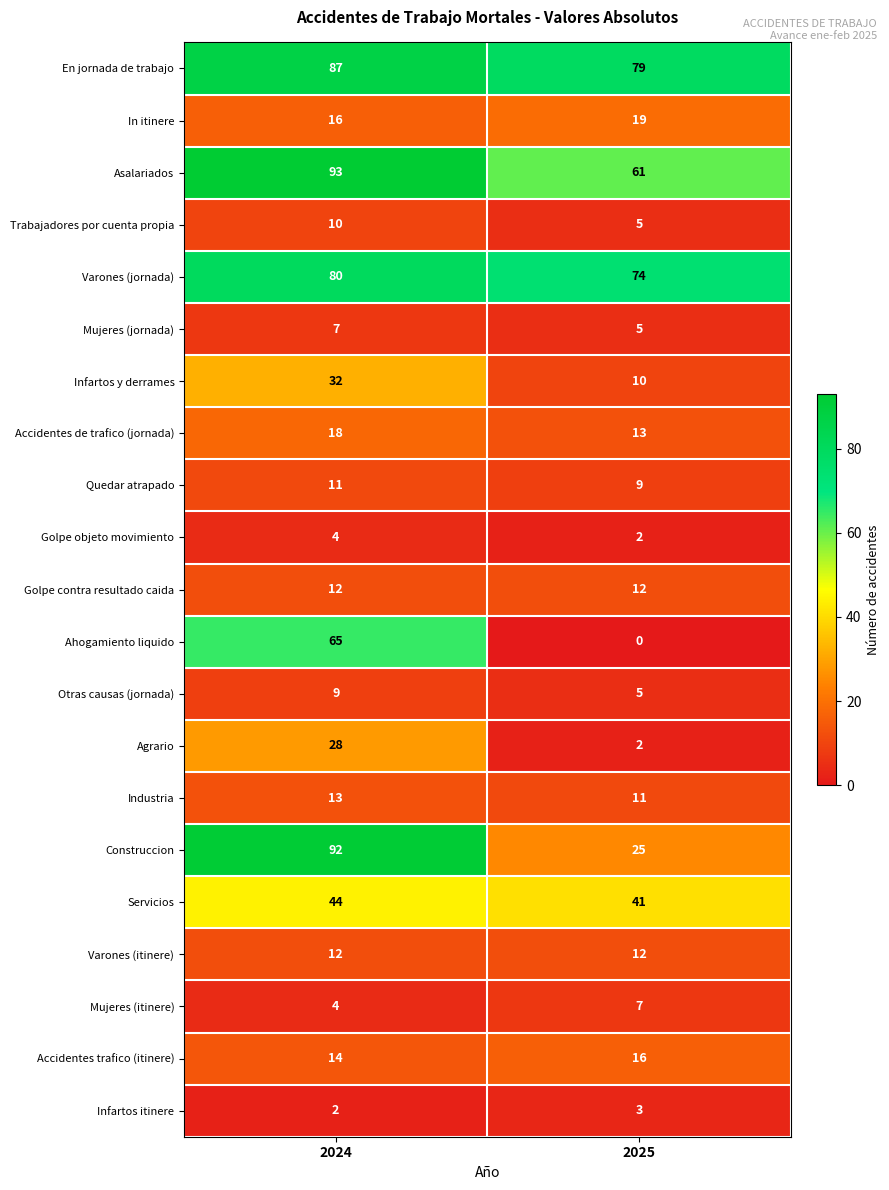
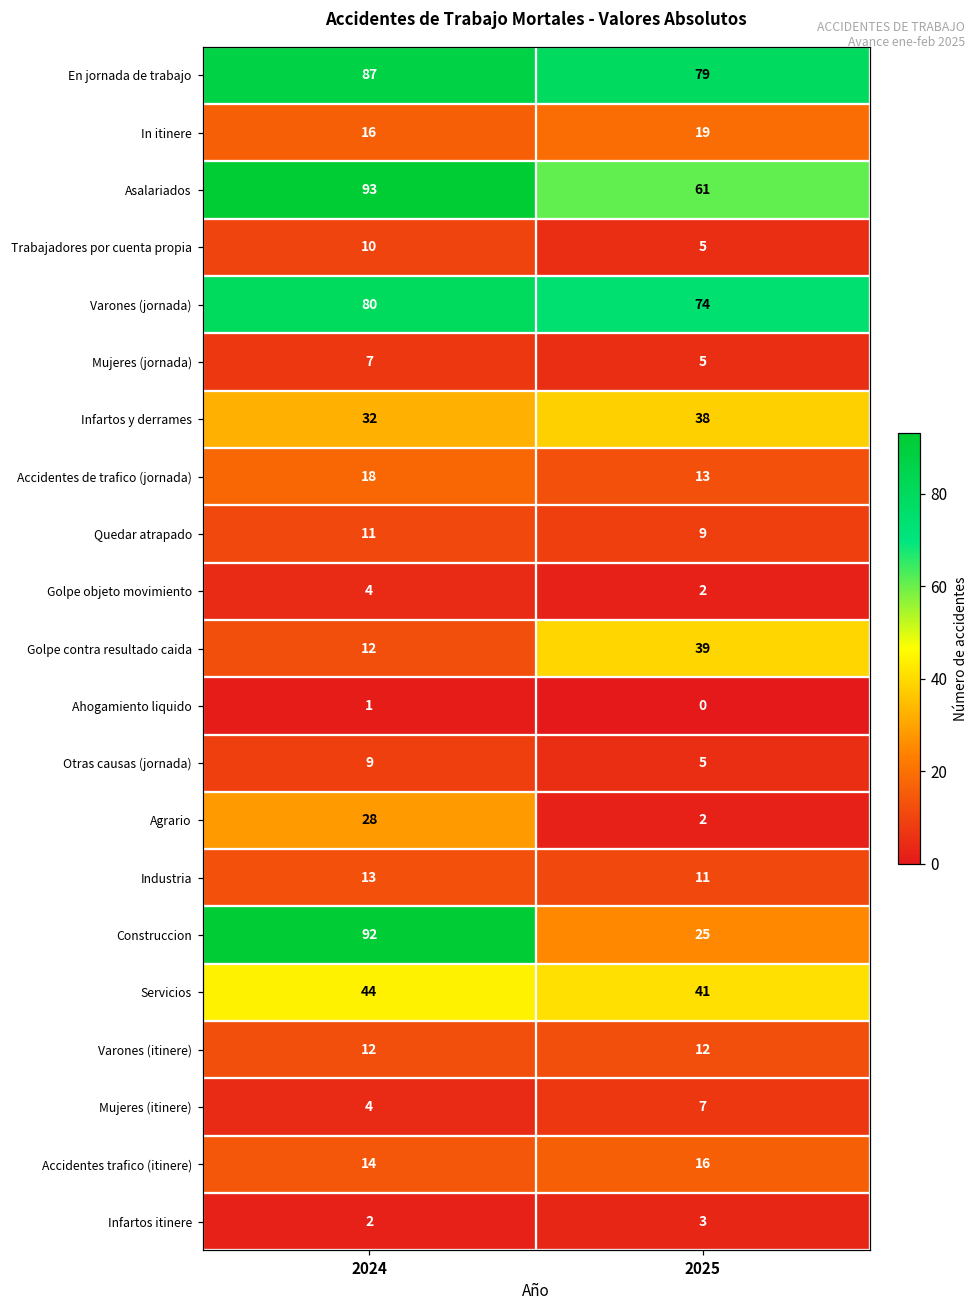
Infartos y derrames, 2025: 10 -> 38
Golpe contra resultado caida, 2025: 12 -> 39
Ahogamiento liquido, 2024: 65 -> 1
